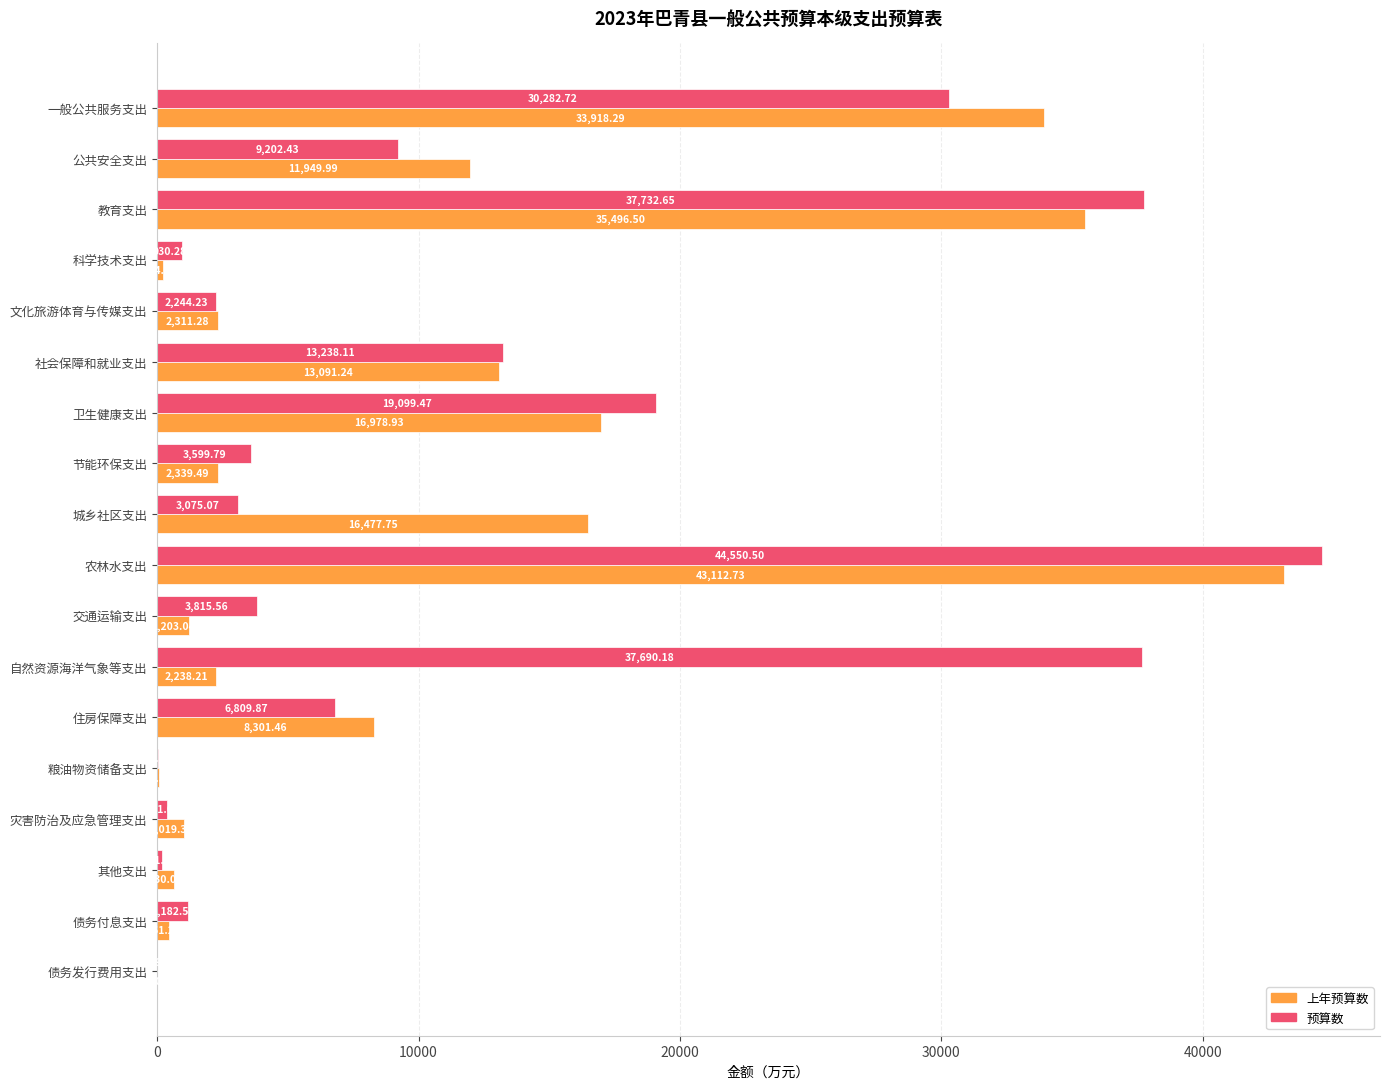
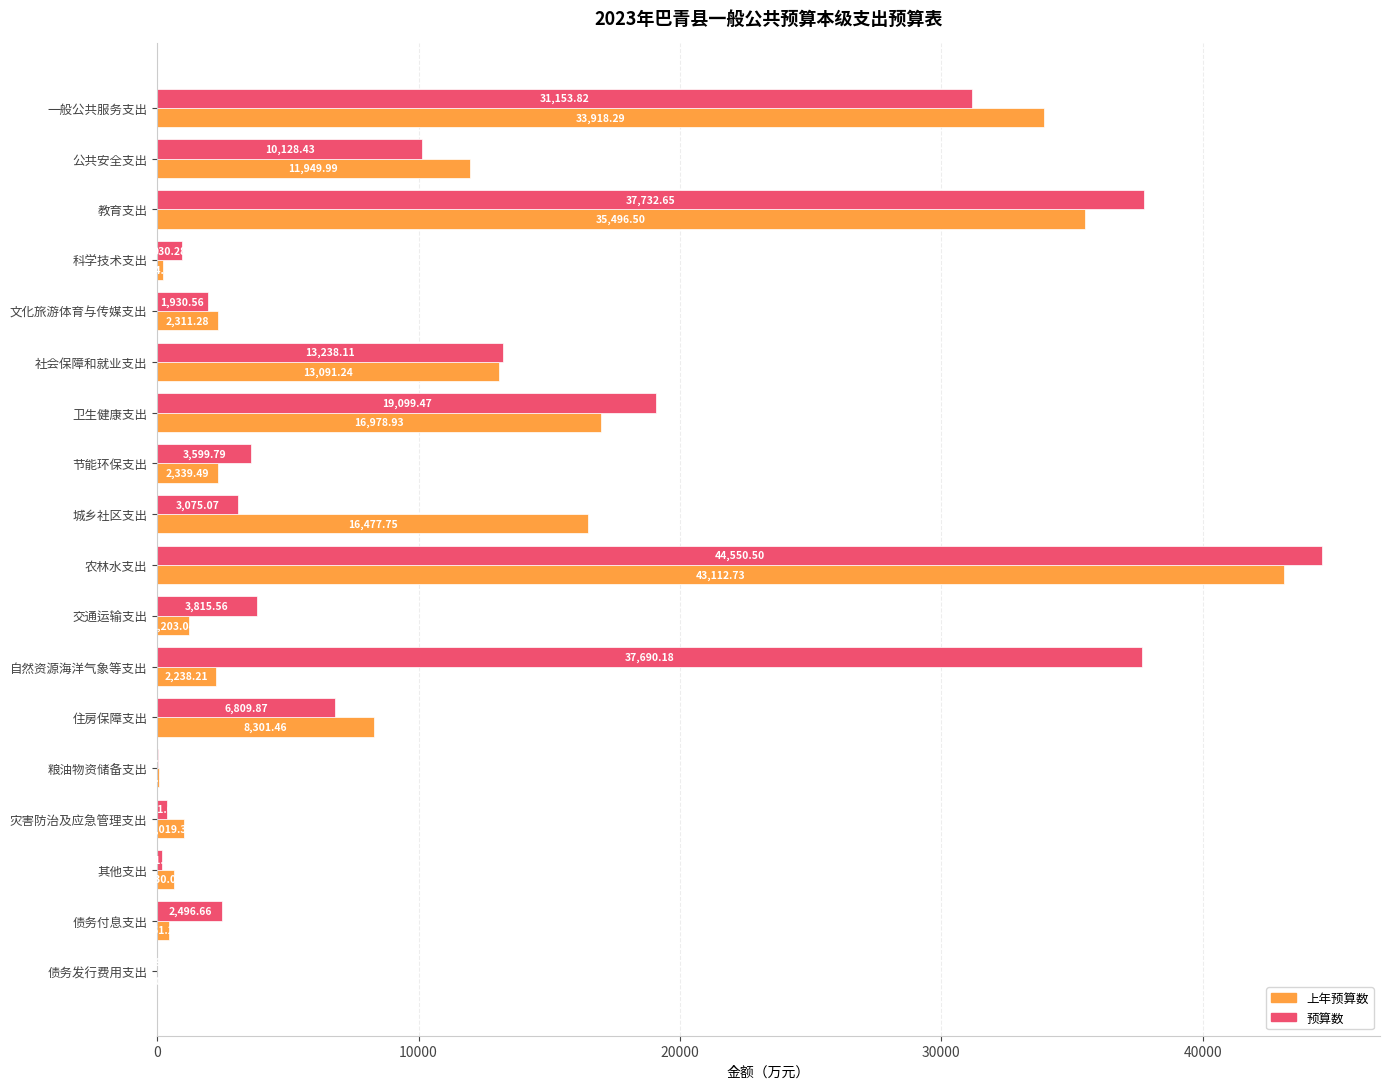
预算数, 一般公共服务支出: 30,282.72 -> 31,153.82
预算数, 公共安全支出: 9,202.43 -> 10,128.43
预算数, 文化旅游体育与传媒支出: 2,244.23 -> 1,930.56
预算数, 债务付息支出: 1,182.53 -> 2,496.66
